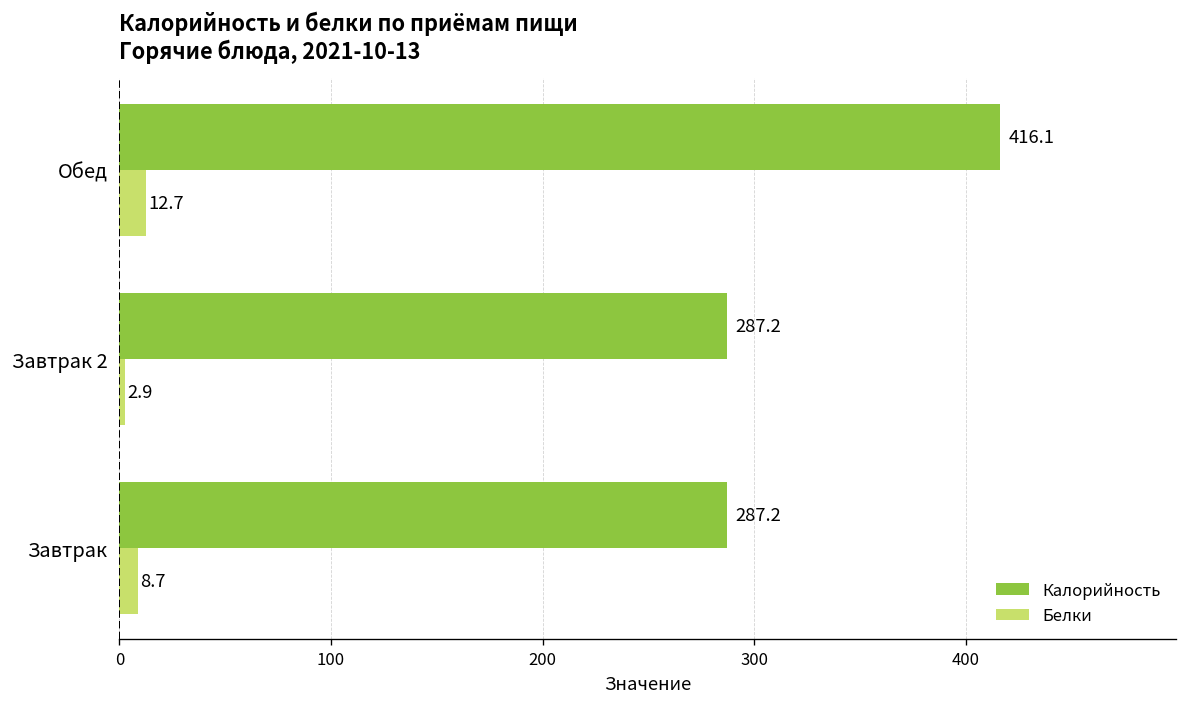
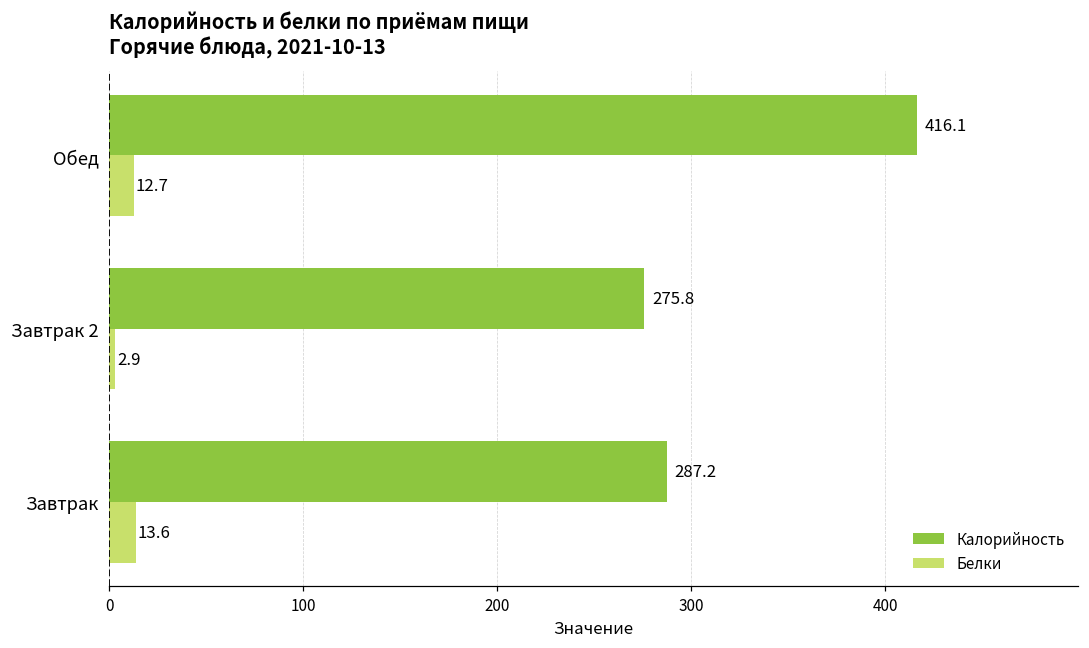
Калорийность, Завтрак 2: 287.2 -> 275.8
Белки, Завтрак: 8.7 -> 13.6
